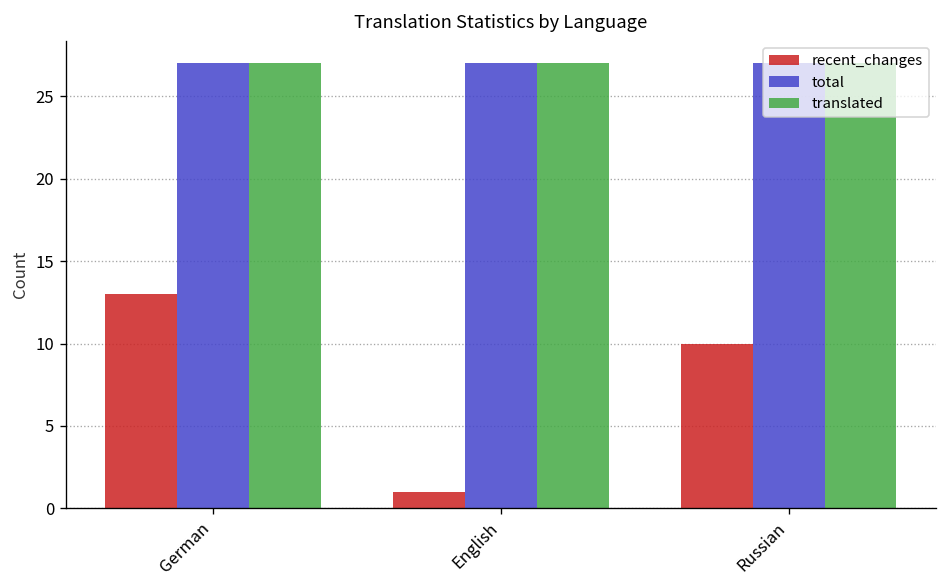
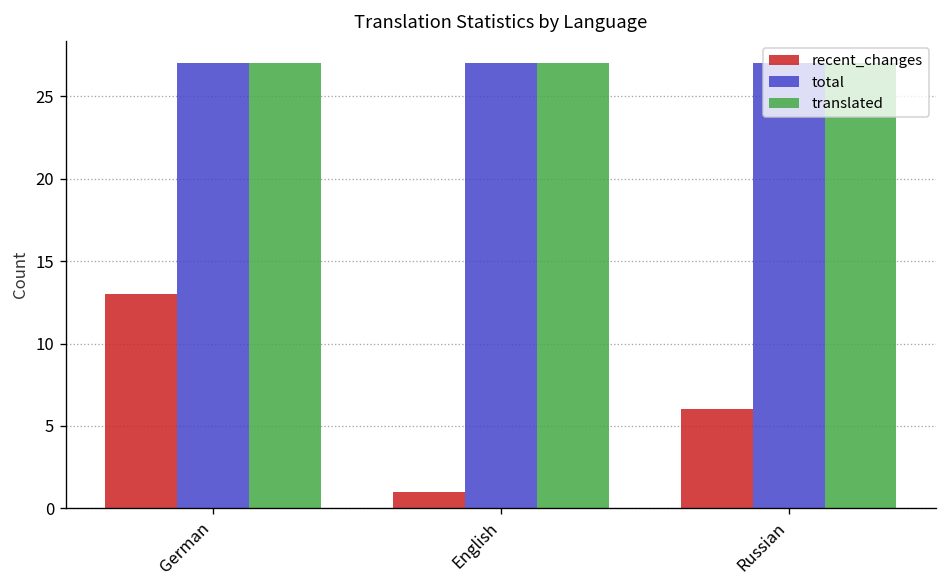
recent_changes, Russian: 10 -> 6
